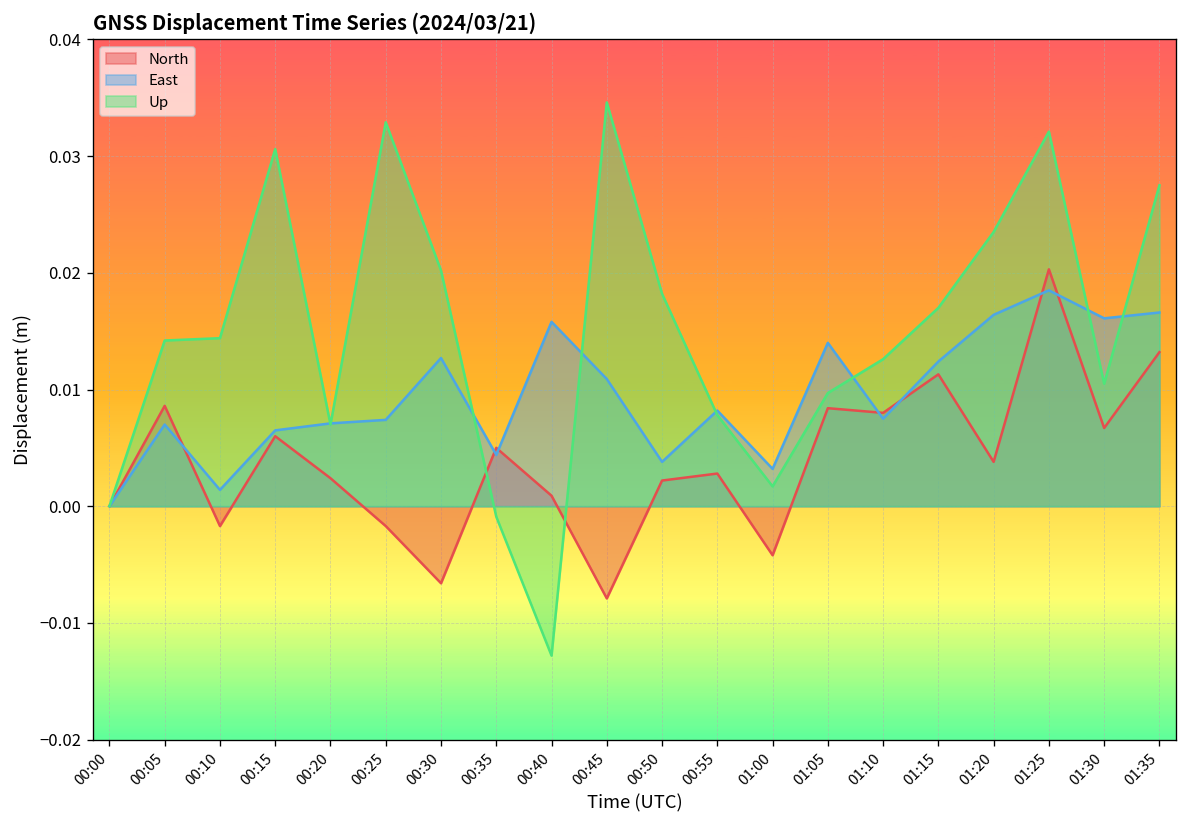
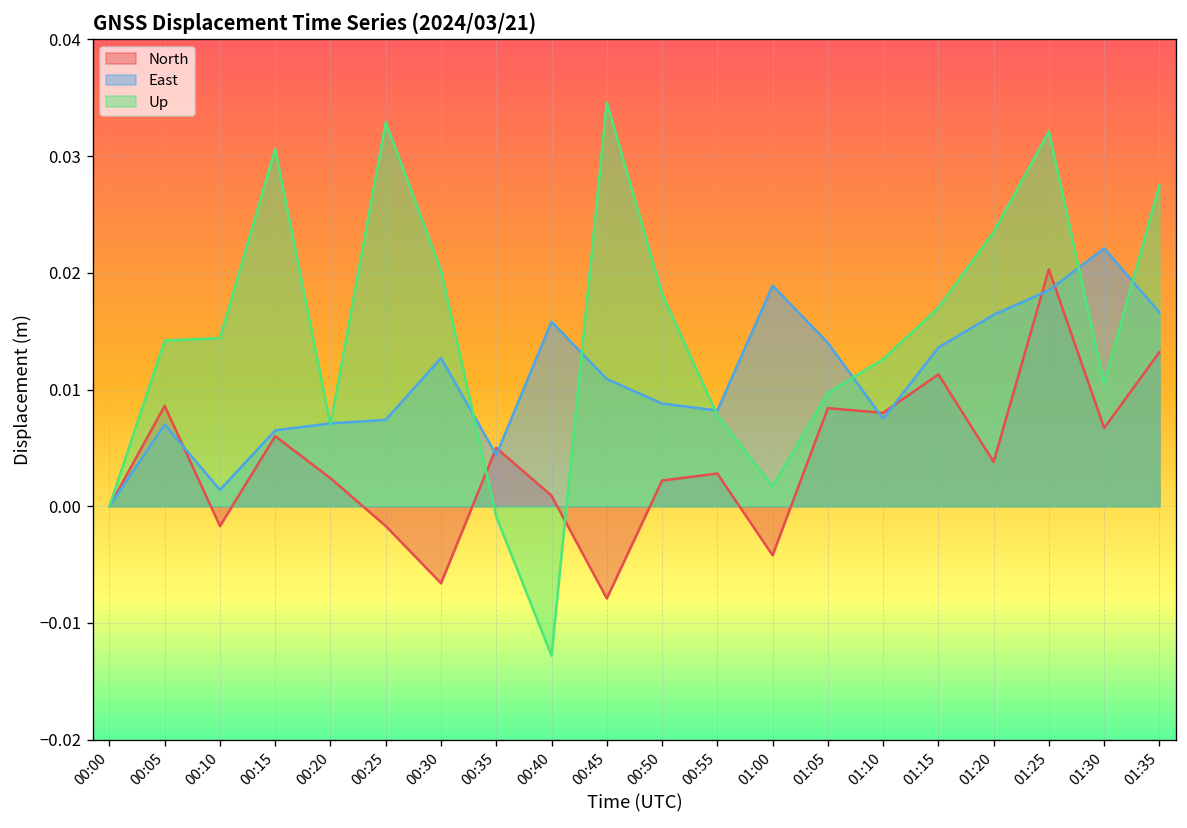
East, 00:50: 0.004 -> 0.009
East, 01:00: 0.003 -> 0.019
East, 01:15: 0.012 -> 0.014
East, 01:30: 0.016 -> 0.022
